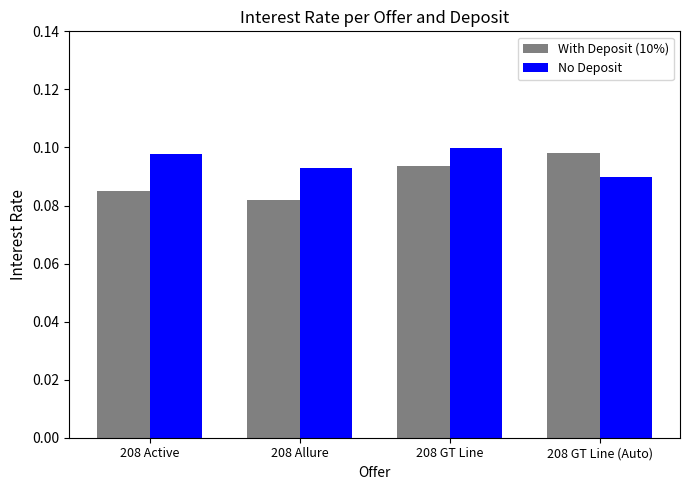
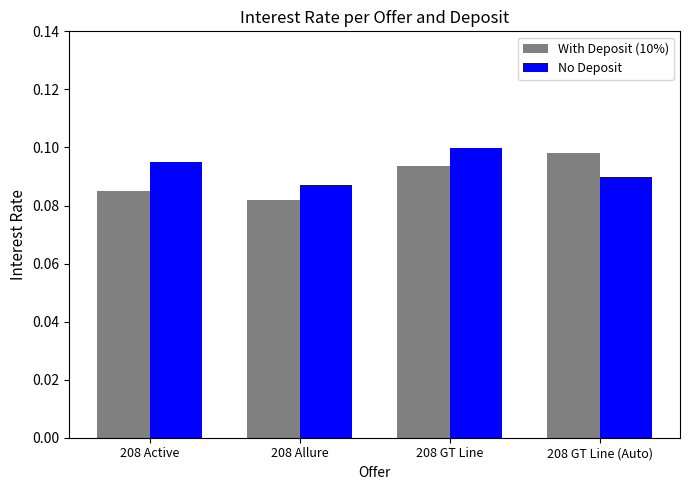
No Deposit, 208 Active: 0.098 -> 0.095
No Deposit, 208 Allure: 0.093 -> 0.087
